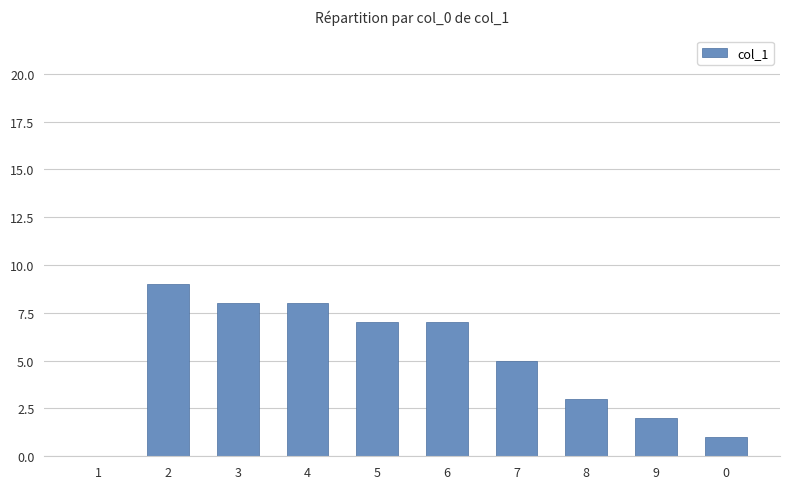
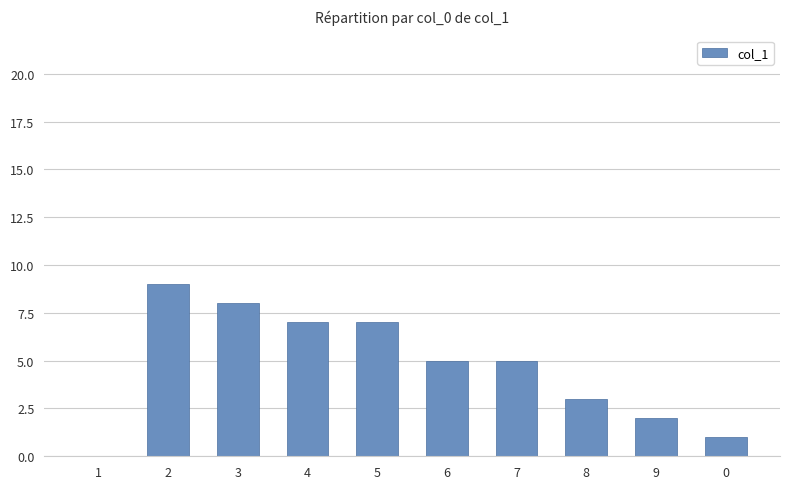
4: 8 -> 7
6: 7 -> 5
